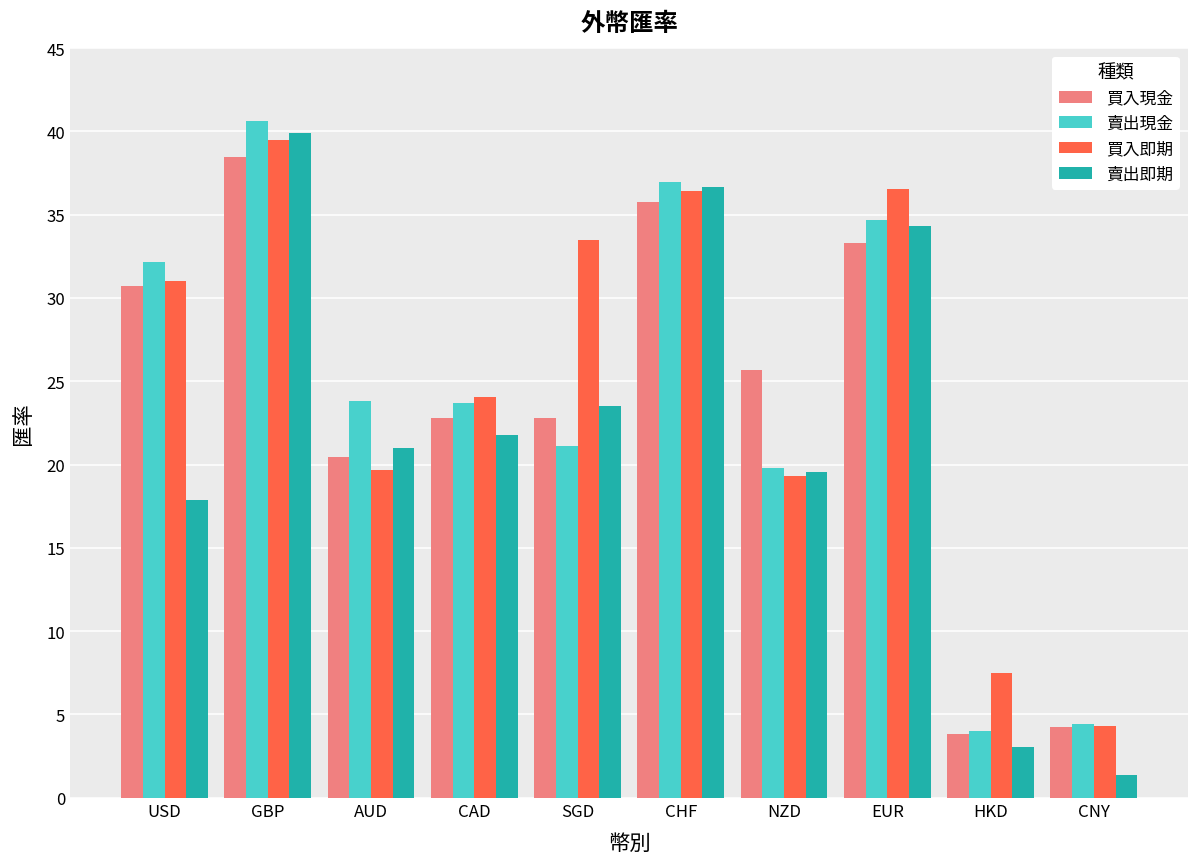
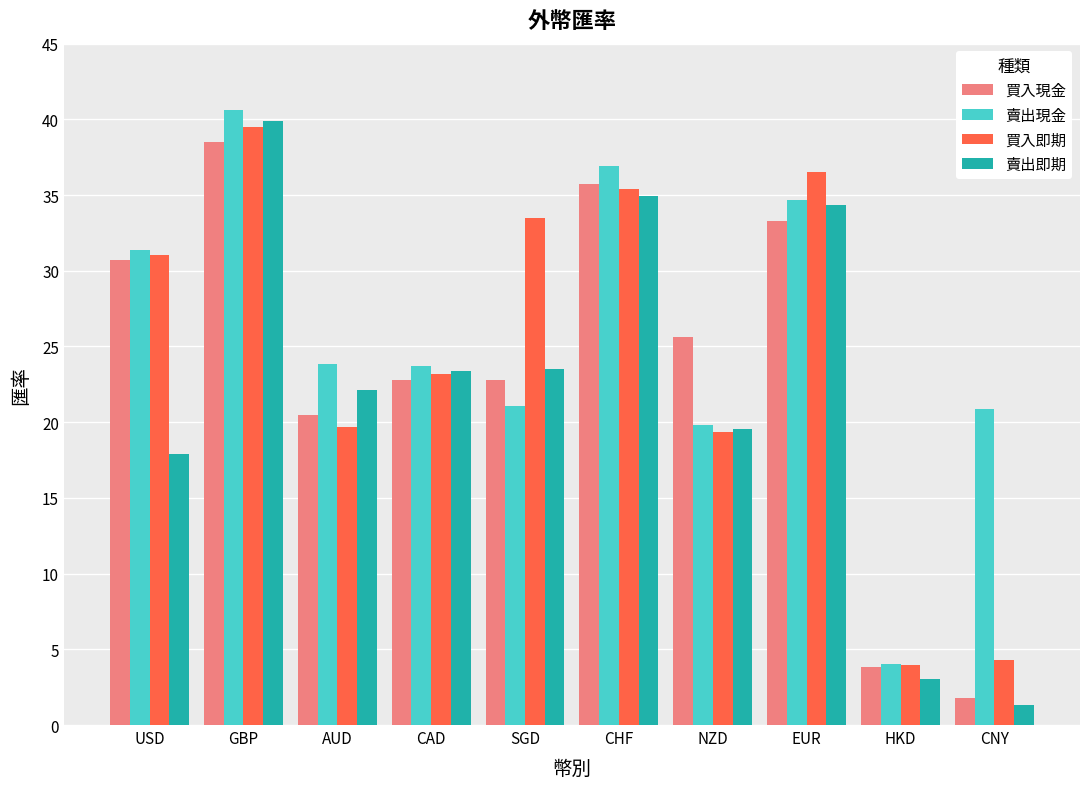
賣出現金, USD: 32.2 -> 31.4
賣出即期, AUD: 21.0 -> 22.1
買入即期, CAD: 24.0 -> 23.2
賣出即期, CAD: 21.8 -> 23.4
買入即期, CHF: 36.4 -> 35.4
賣出即期, CHF: 36.7 -> 35.0
買入即期, HKD: 7.5 -> 3.9
買入現金, CNY: 4.2 -> 1.8
賣出現金, CNY: 4.4 -> 20.9
